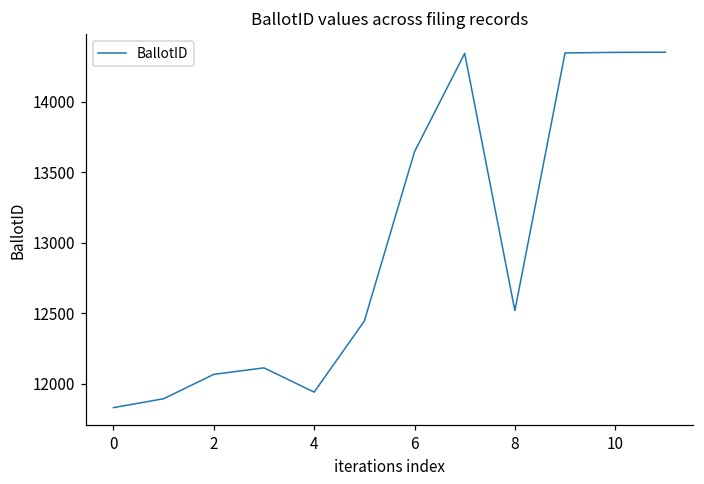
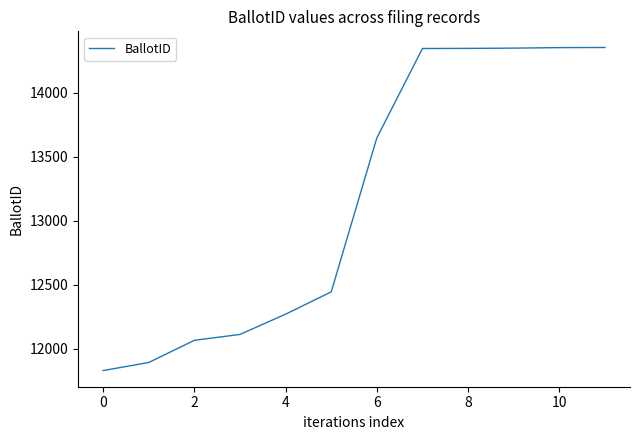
4: 11940 -> 12270
8: 12520 -> 14350
